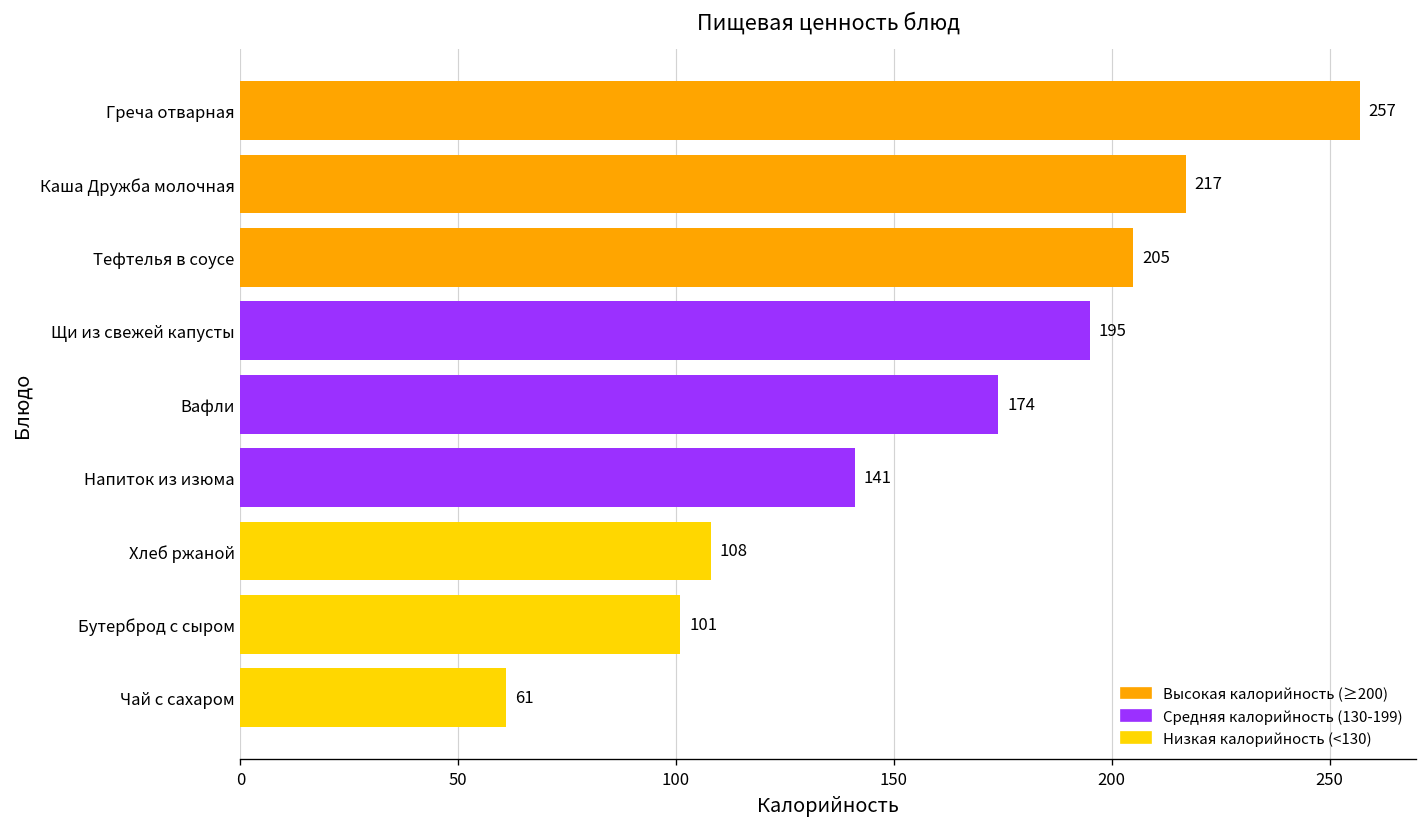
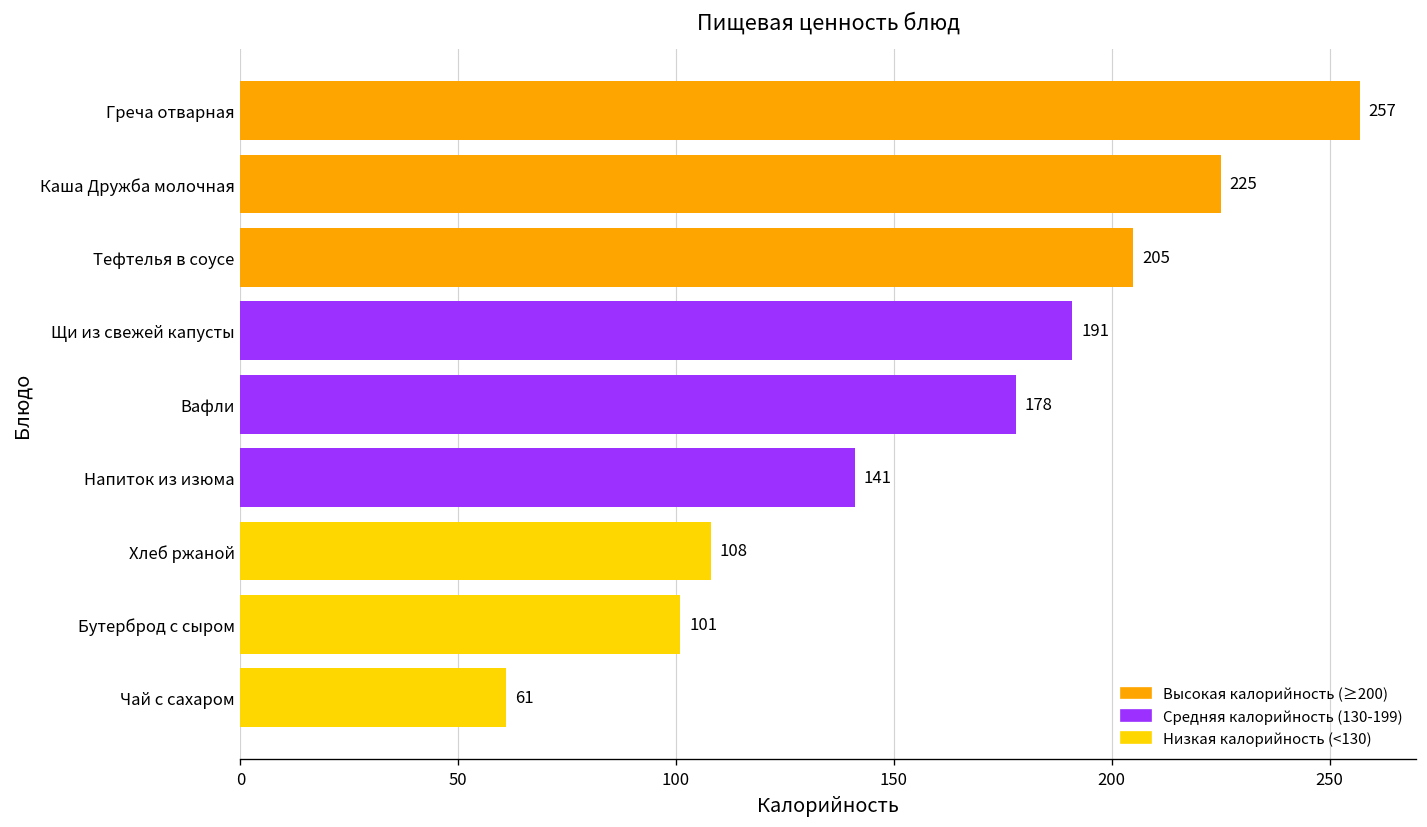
Каша Дружба молочная: 217 -> 225
Щи из свежей капусты: 195 -> 191
Вафли: 174 -> 178
